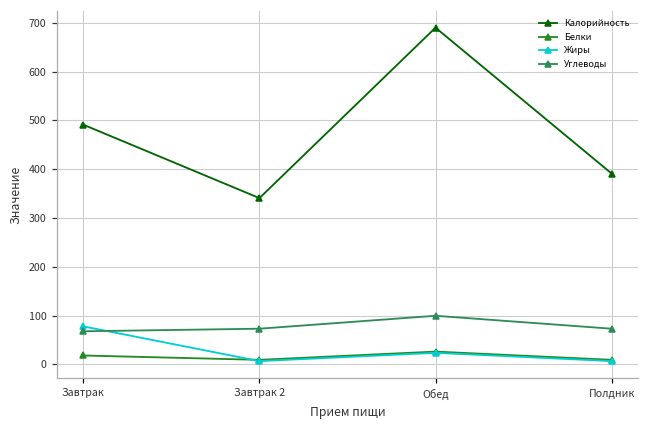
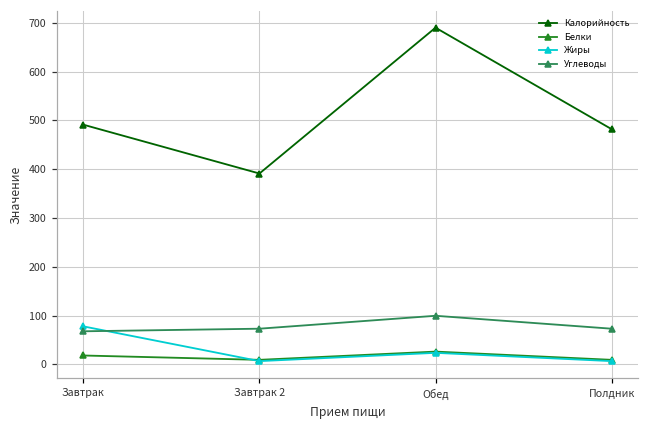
Калорийность, Завтрак 2: 340 -> 390
Калорийность, Полдник: 390 -> 480
